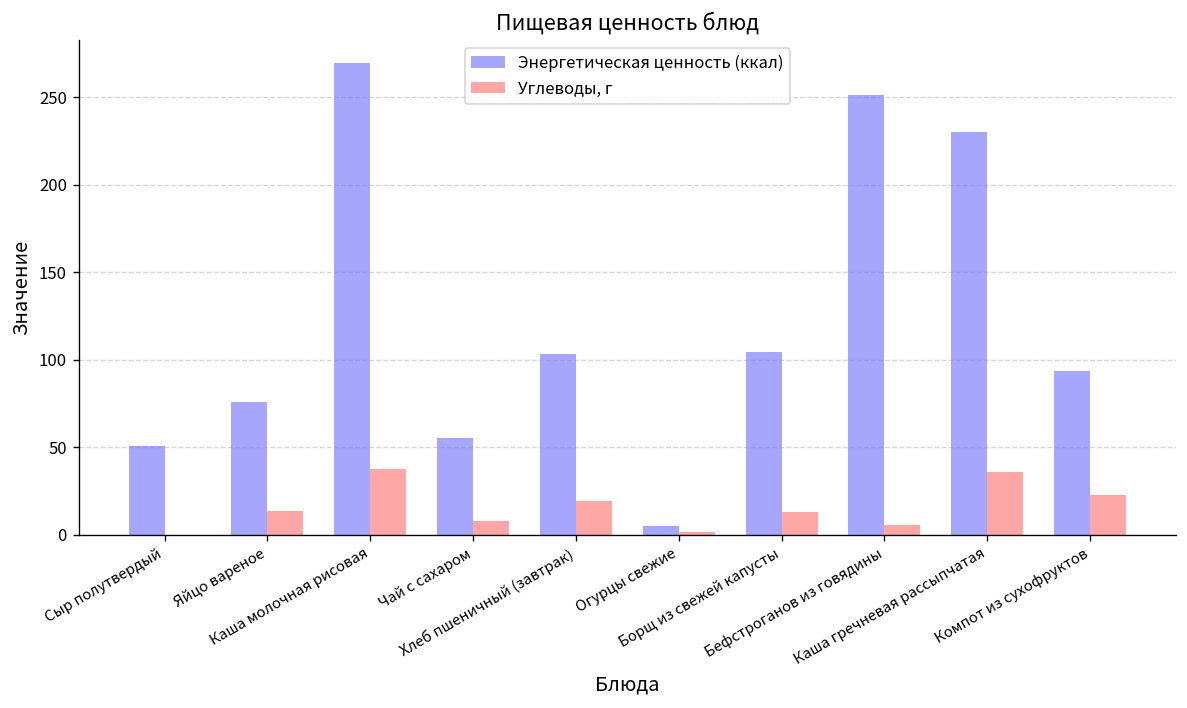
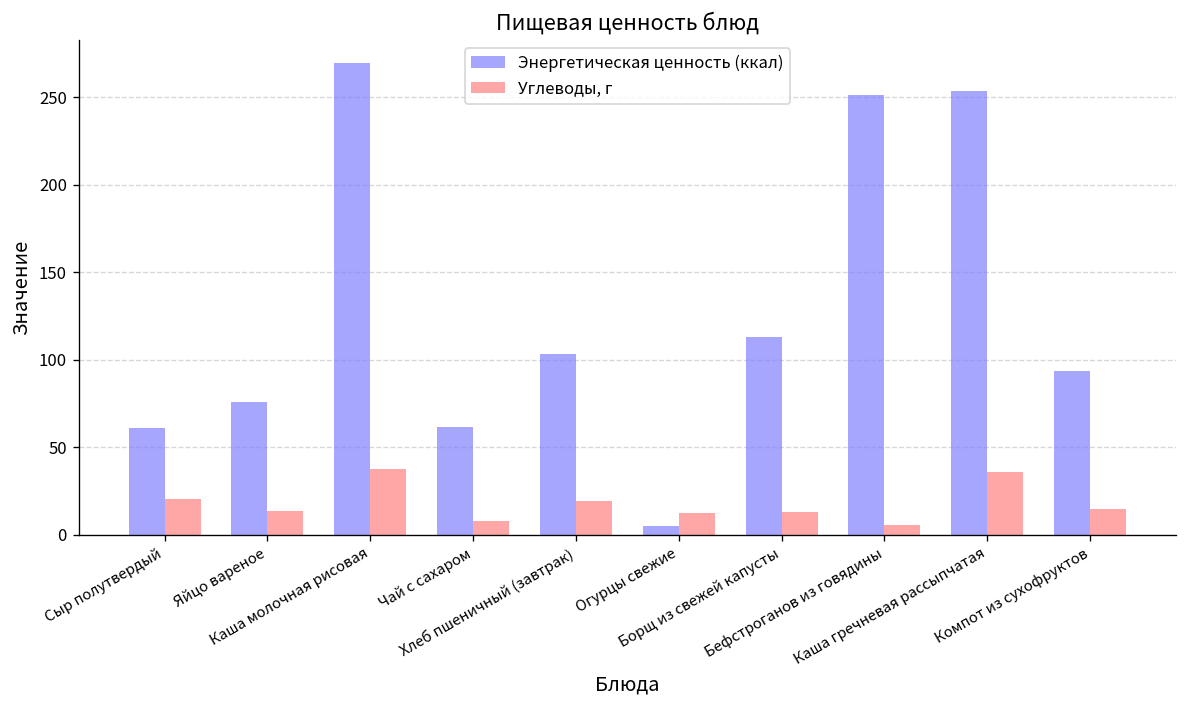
Энергетическая ценность (ккал), Сыр полутвердый: 51 -> 61
Углеводы, г, Сыр полутвердый: 0 -> 20
Энергетическая ценность (ккал), Чай с сахаром: 56 -> 62
Углеводы, г, Огурцы свежие: 2 -> 13
Энергетическая ценность (ккал), Борщ из свежей капусты: 105 -> 113
Энергетическая ценность (ккал), Каша гречневая рассыпчатая: 230 -> 253
Углеводы, г, Компот из сухофруктов: 23 -> 15
